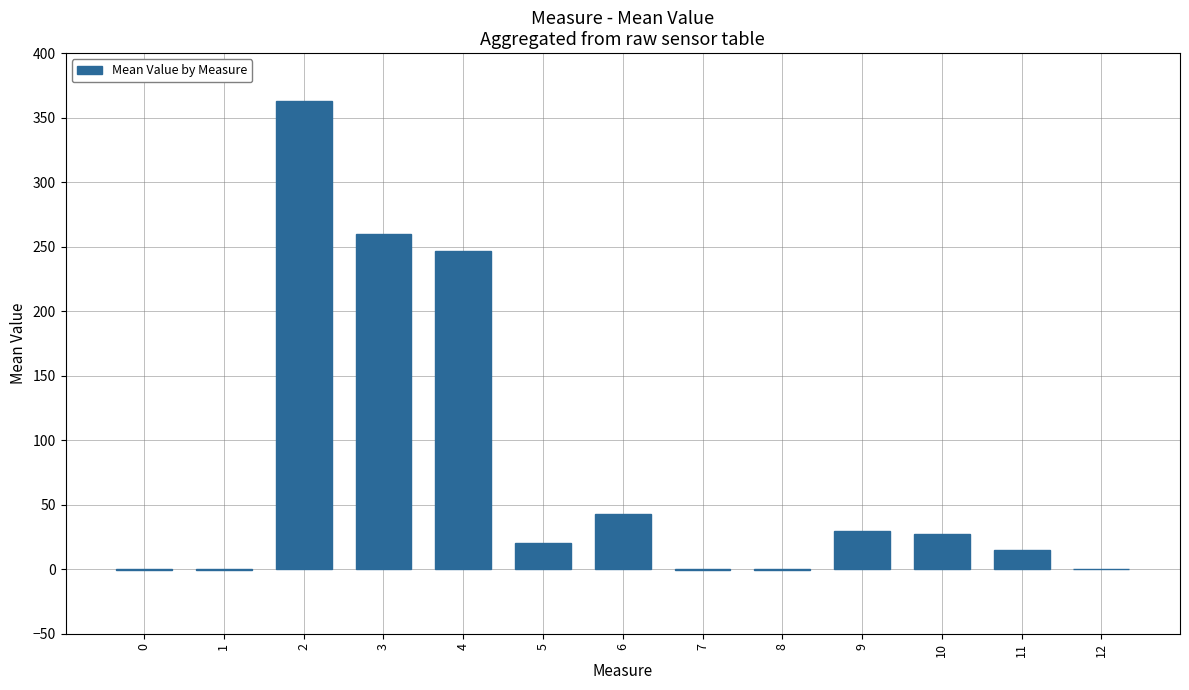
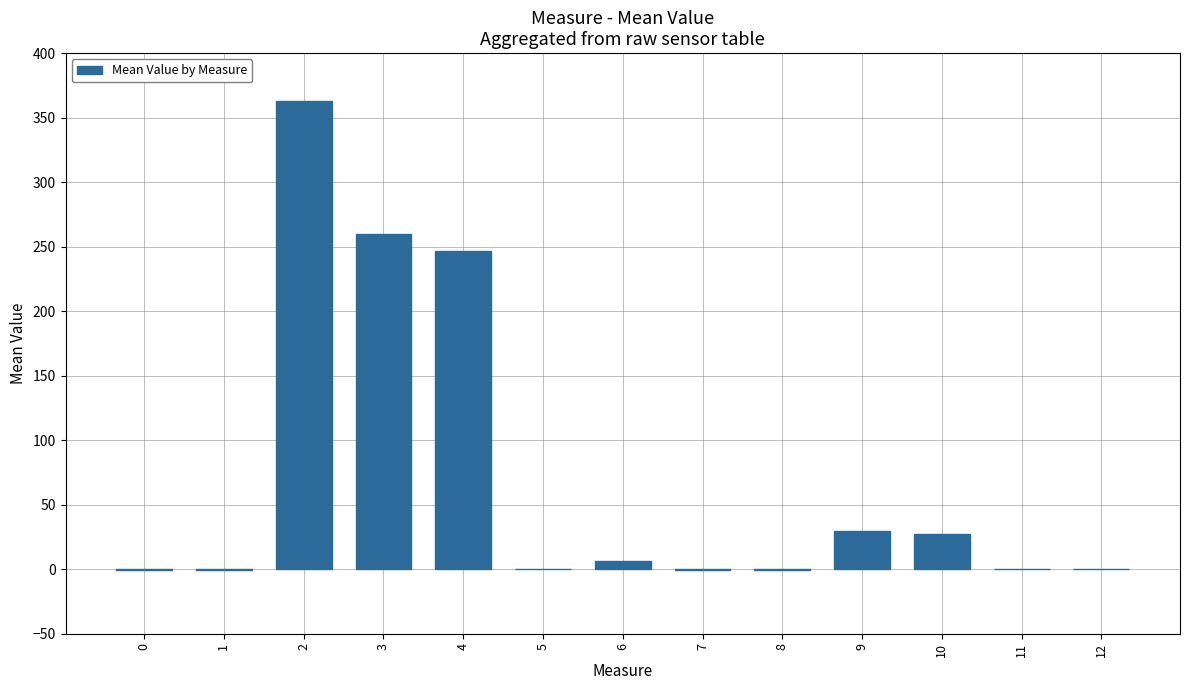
5: 20 -> 0
6: 43 -> 7
11: 15 -> 0
